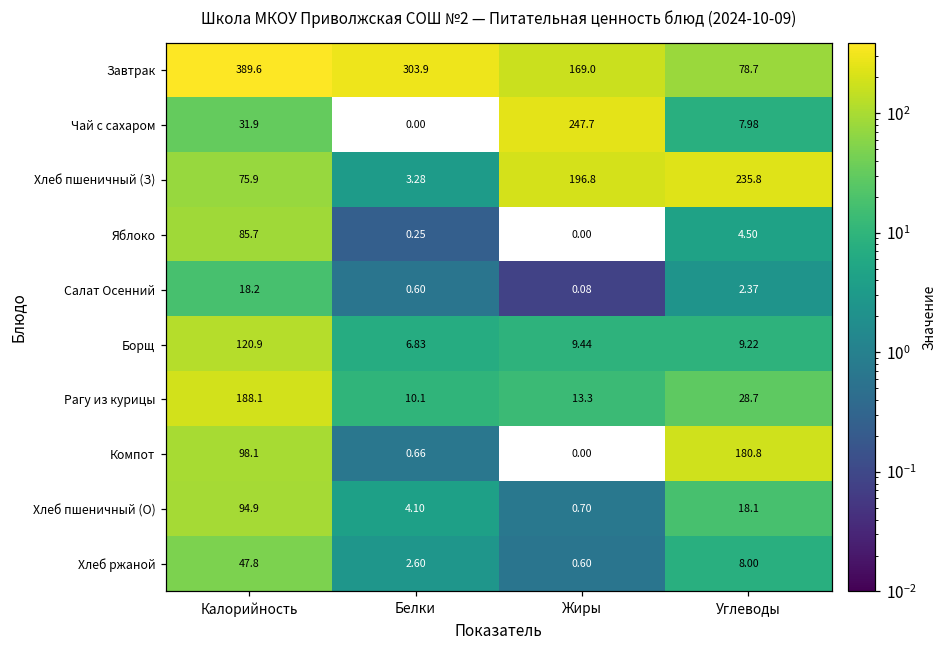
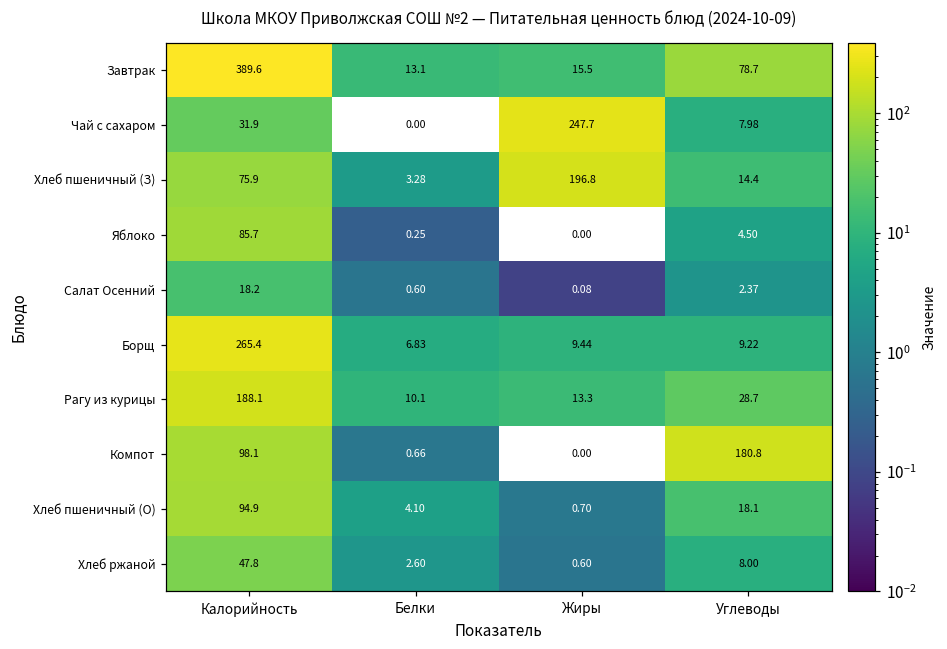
Завтрак, Белки: 303.9 -> 13.1
Завтрак, Жиры: 169.0 -> 15.5
Хлеб пшеничный (З), Углеводы: 235.8 -> 14.4
Борщ, Калорийность: 120.9 -> 265.4
